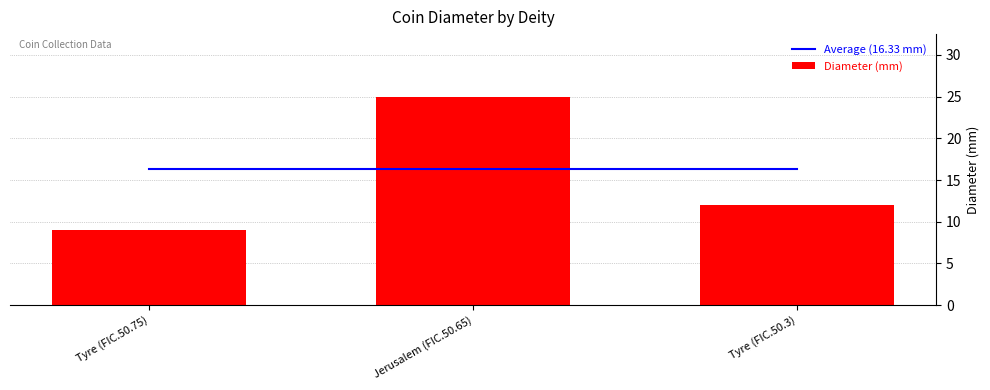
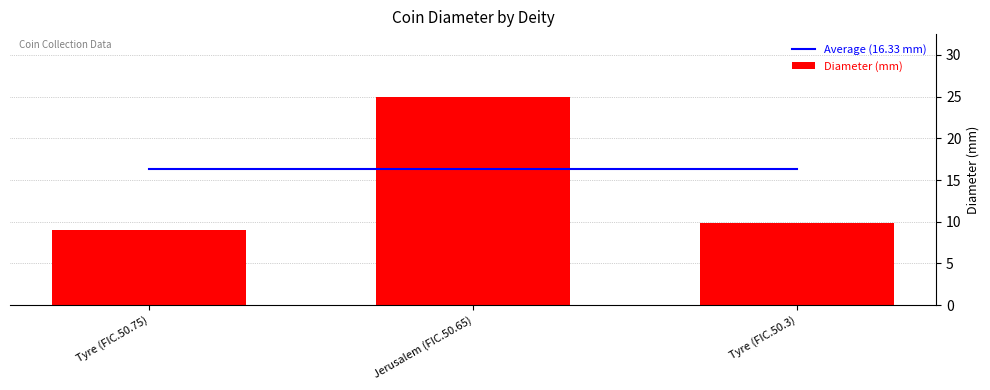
Diameter (mm), Tyre (FIC.50.3): 12 -> 10
